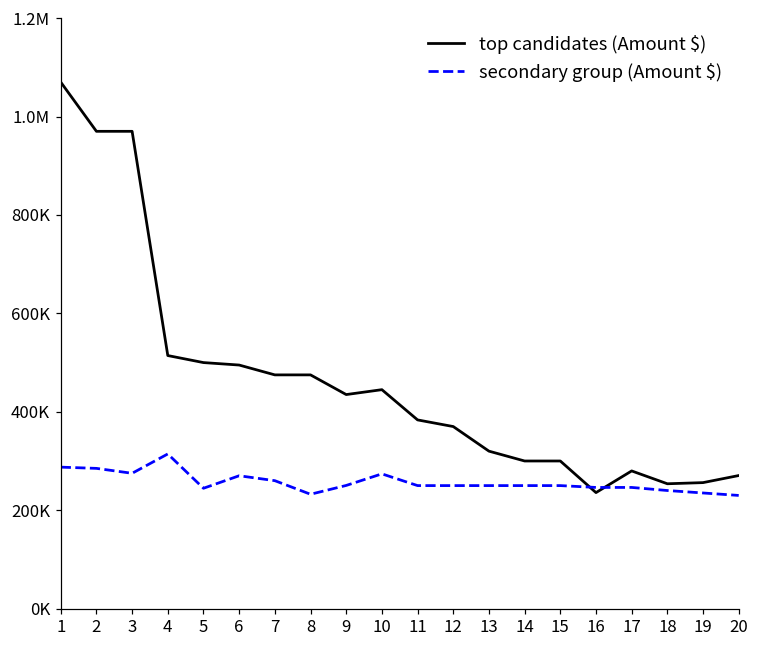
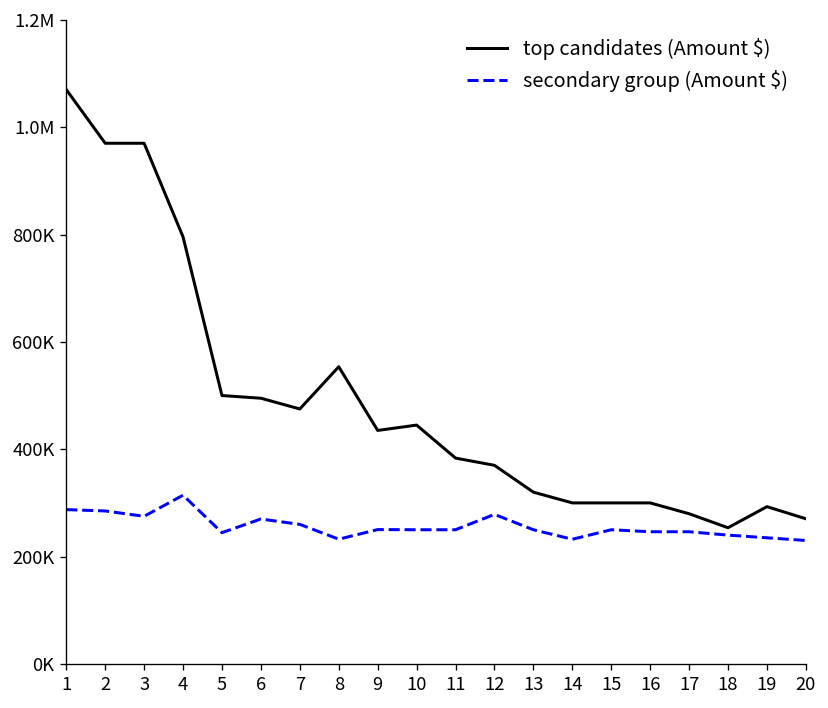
top candidates (Amount $), 4: 510000 -> 800000
top candidates (Amount $), 8: 480000 -> 550000
secondary group (Amount $), 10: 270000 -> 250000
secondary group (Amount $), 12: 250000 -> 280000
secondary group (Amount $), 14: 250000 -> 230000
top candidates (Amount $), 16: 240000 -> 300000
top candidates (Amount $), 19: 260000 -> 290000
